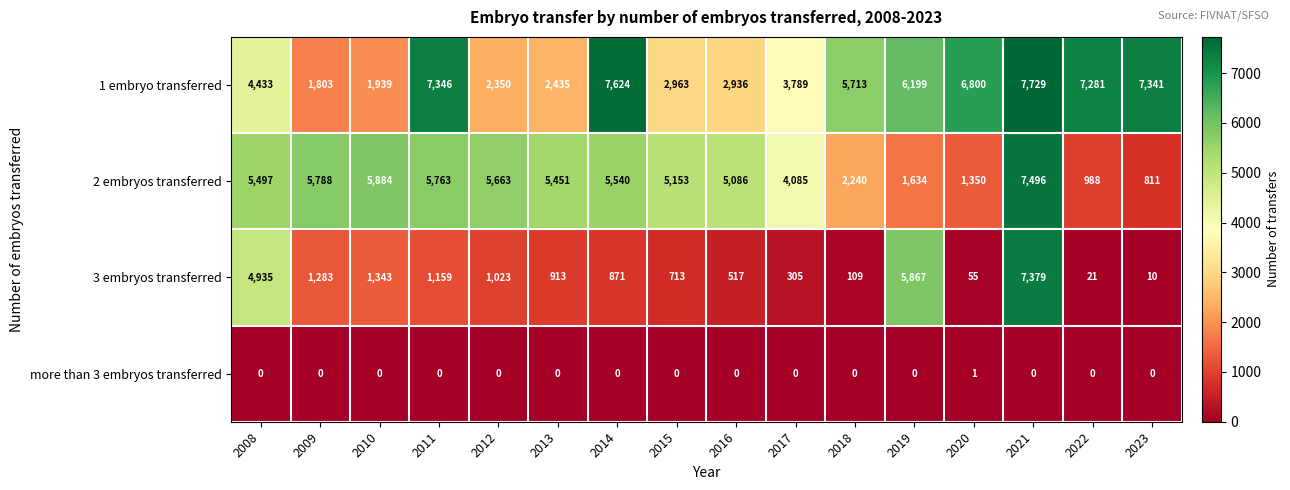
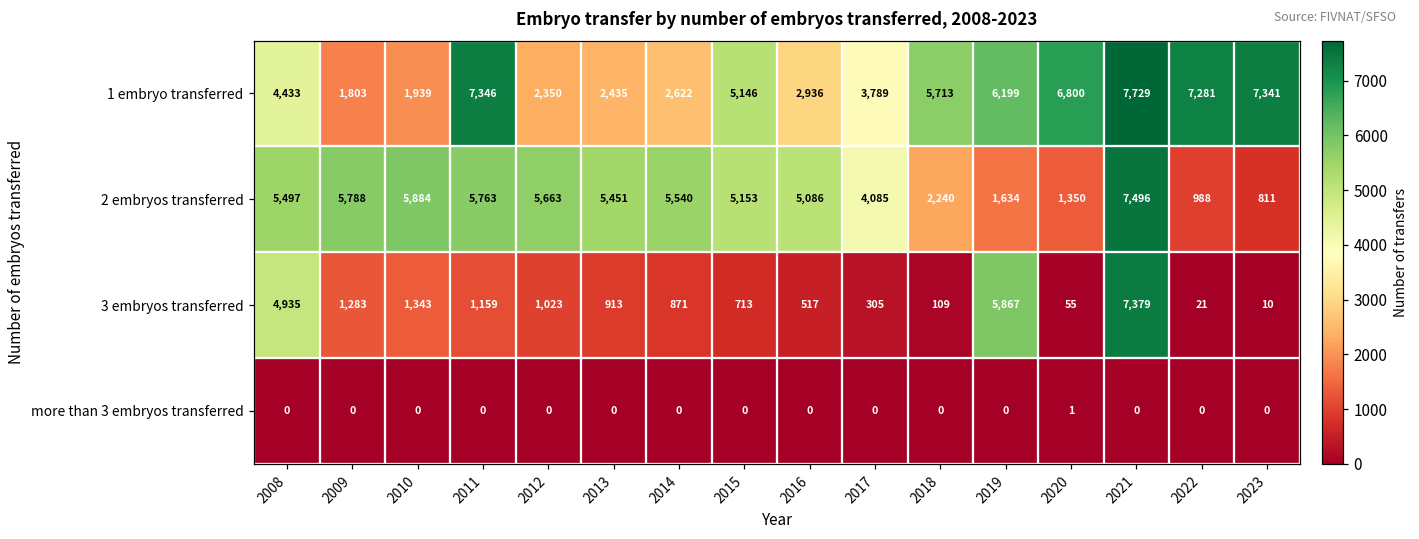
1 embryo transferred, 2014: 7,624 -> 2,622
1 embryo transferred, 2015: 2,963 -> 5,146
